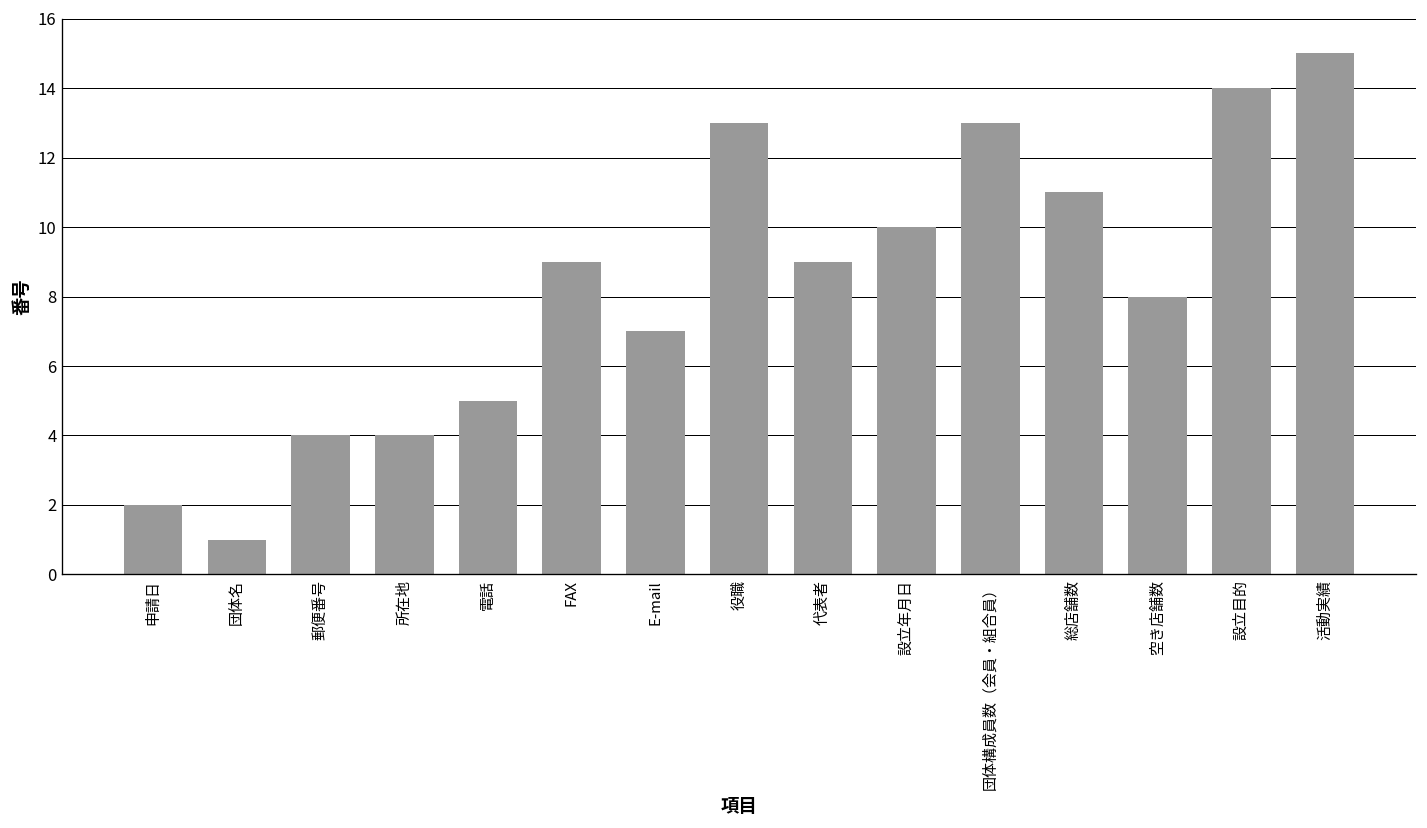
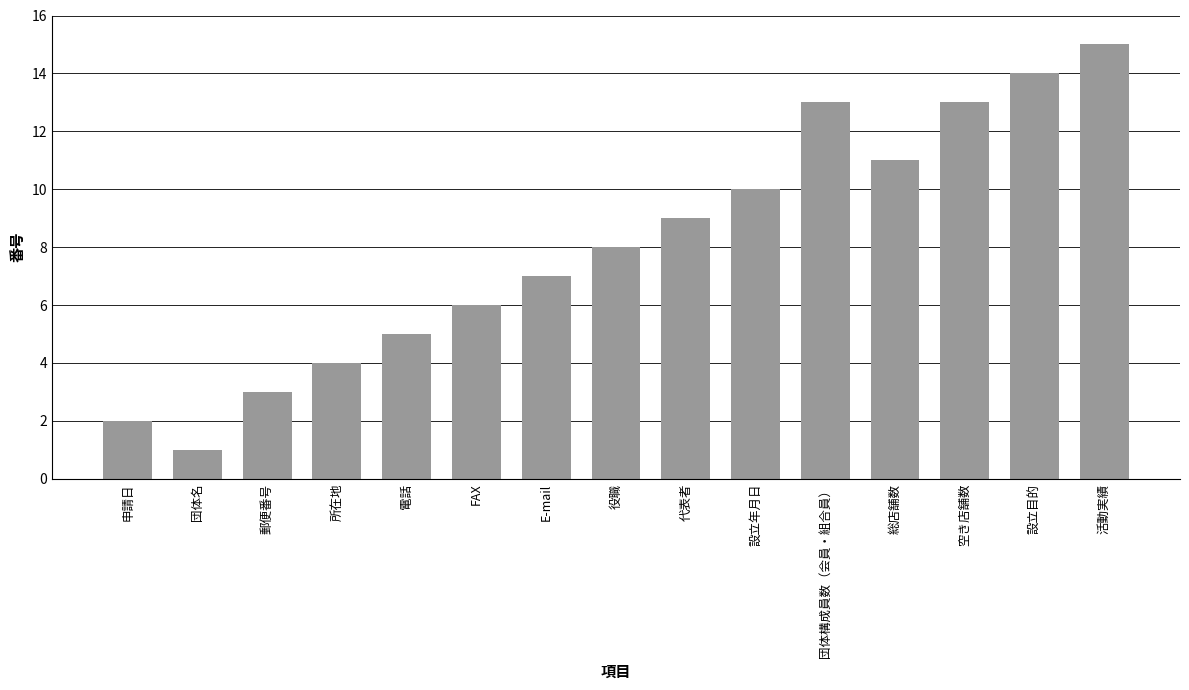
郵便番号: 4 -> 3
FAX: 9 -> 6
役職: 13 -> 8
空き店舗数: 8 -> 13
